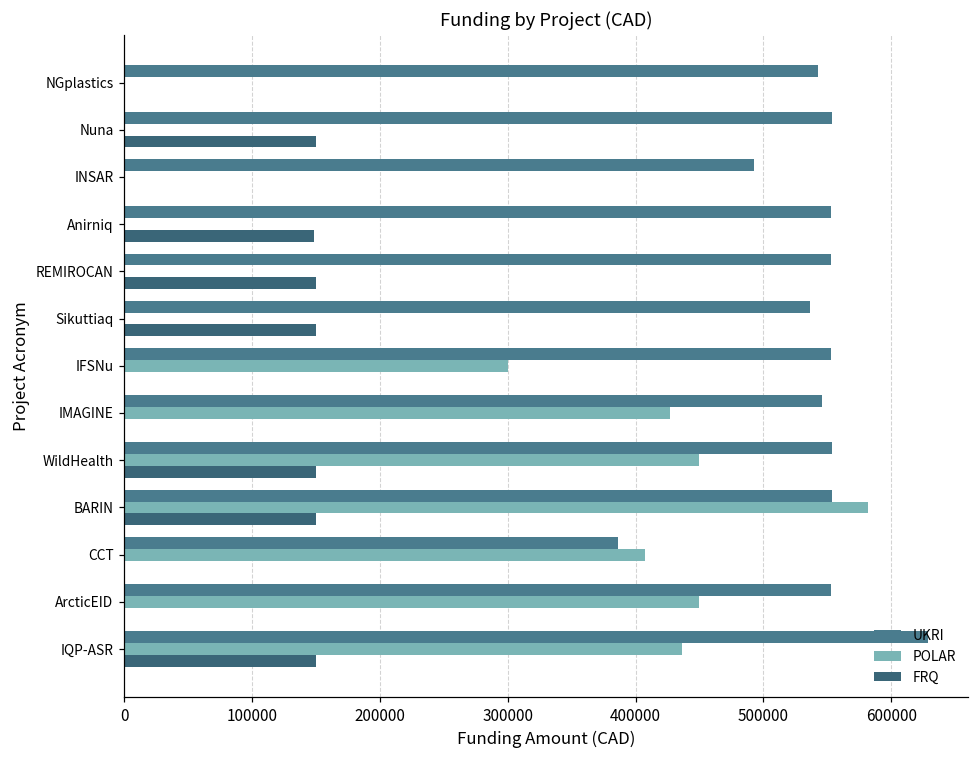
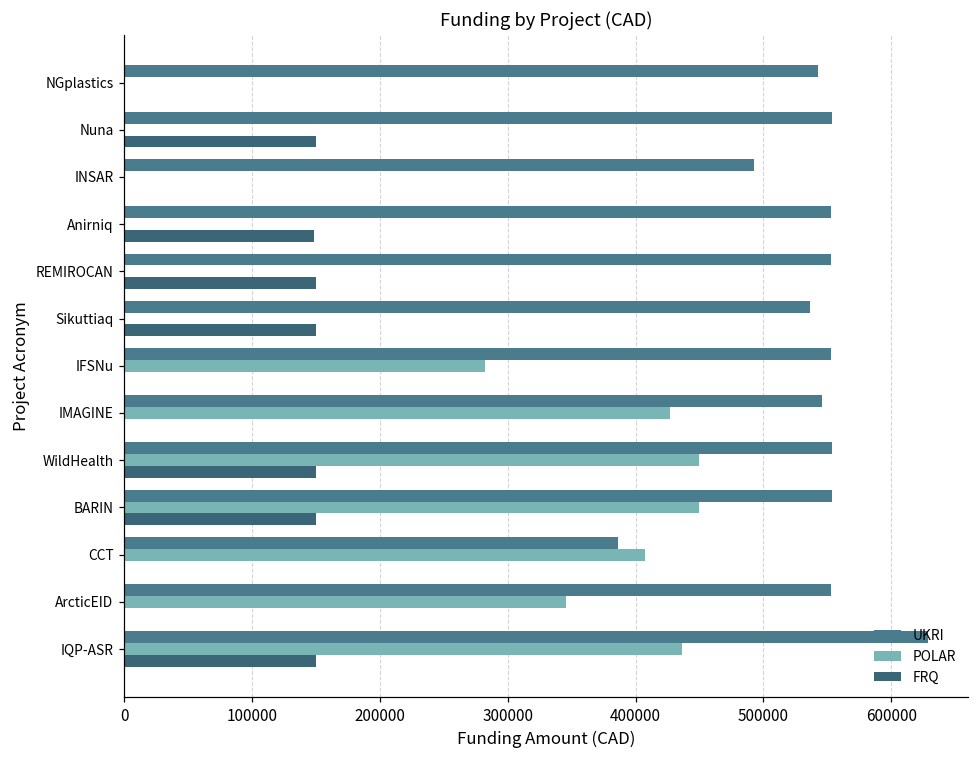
POLAR, IFSNu: 300000 -> 282000
POLAR, BARIN: 582000 -> 450000
POLAR, ArcticEID: 450000 -> 346000
